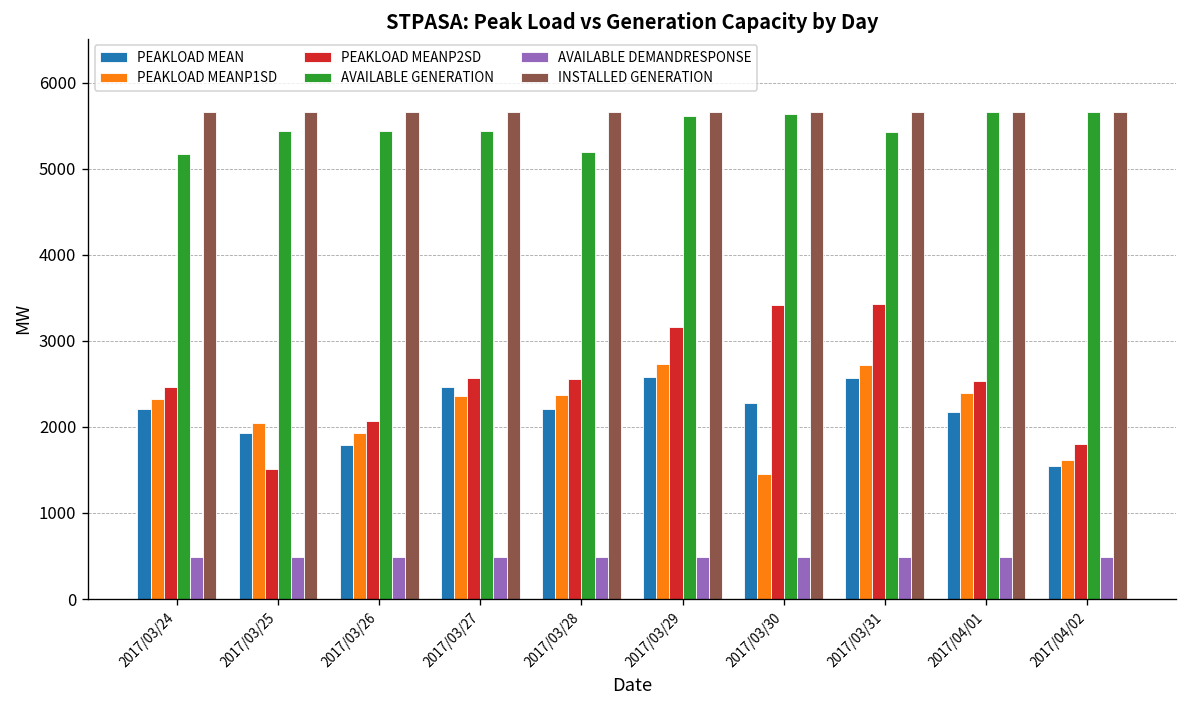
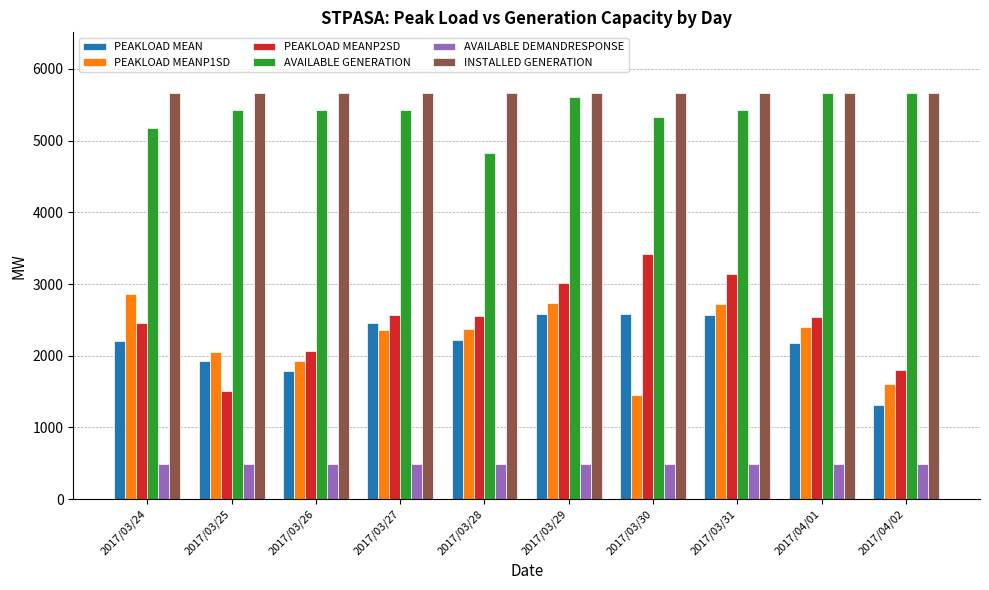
PEAKLOAD MEANP1SD, 2017/03/24: 2300 -> 2900
AVAILABLE GENERATION, 2017/03/28: 5200 -> 4800
PEAKLOAD MEANP2SD, 2017/03/29: 3200 -> 3000
PEAKLOAD MEAN, 2017/03/30: 2300 -> 2600
AVAILABLE GENERATION, 2017/03/30: 5600 -> 5300
PEAKLOAD MEANP2SD, 2017/03/31: 3400 -> 3100
PEAKLOAD MEAN, 2017/04/02: 1600 -> 1300
